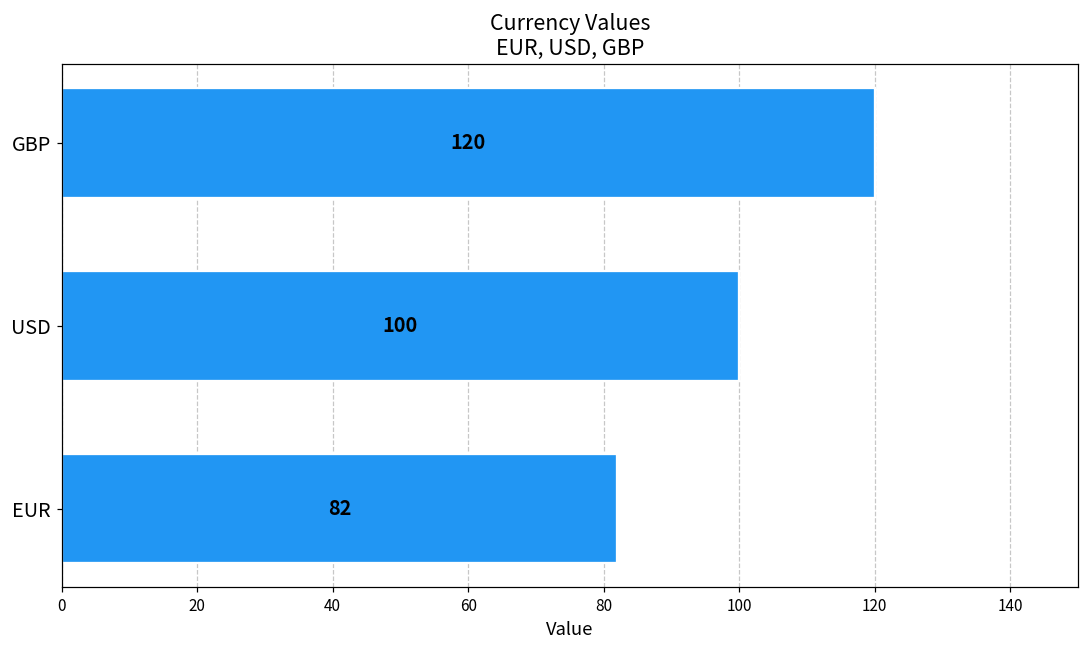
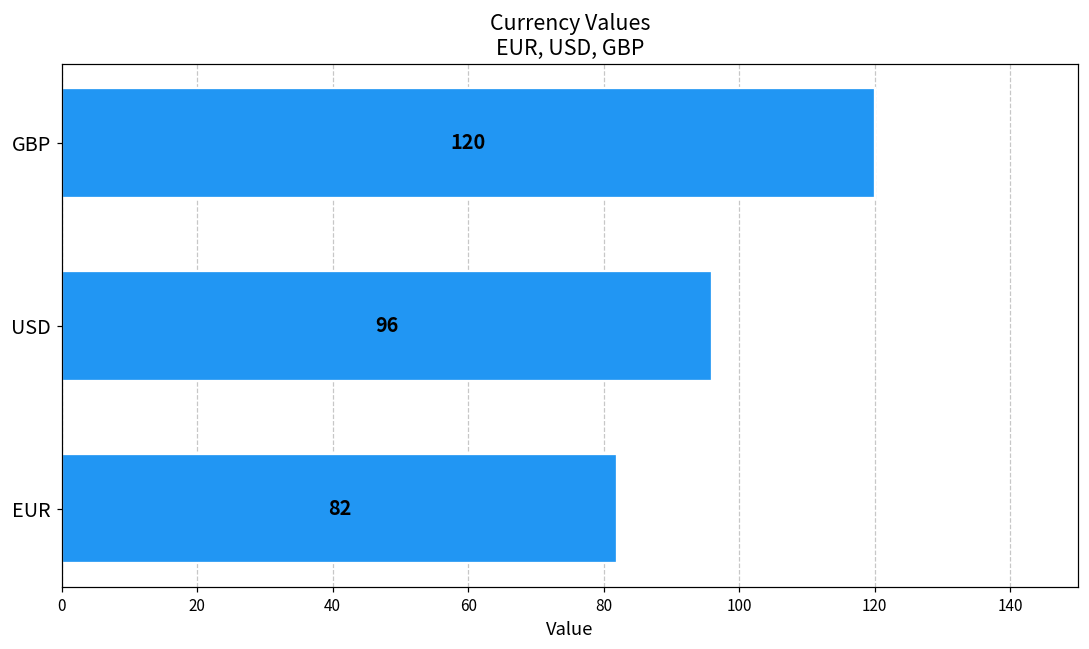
USD: 100 -> 96
